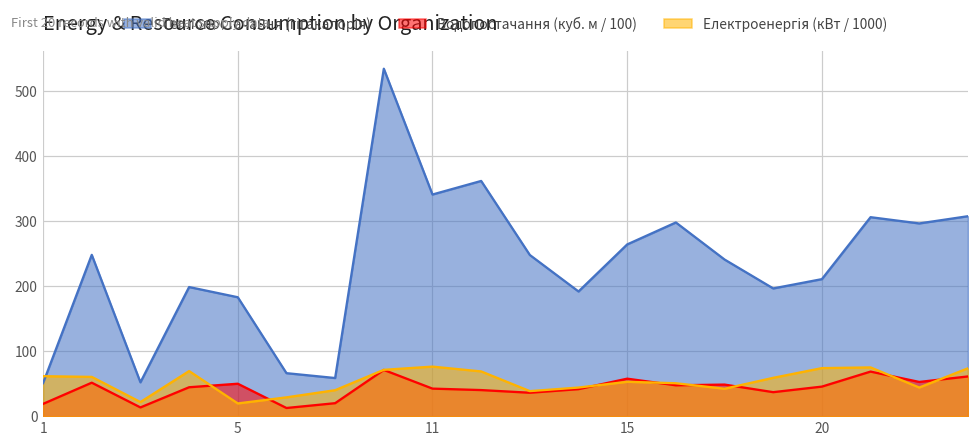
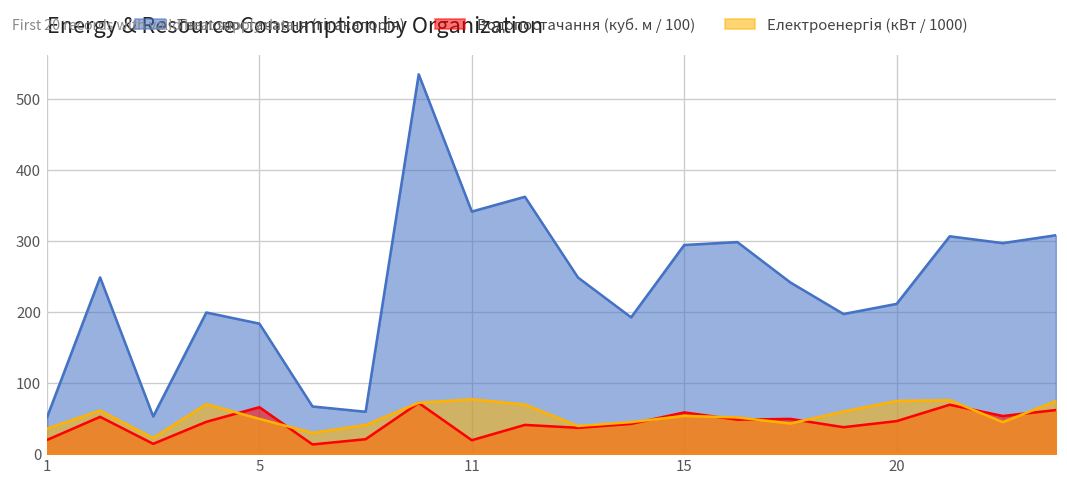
Електроенергія (кВт / 1000), 1: 60 -> 40
Водопостачання (куб. м / 100), 5: 50 -> 70
Електроенергія (кВт / 1000), 5: 20 -> 50
Водопостачання (куб. м / 100), 11: 40 -> 20
Теплопостачання (гігакалорія), 15: 260 -> 290
